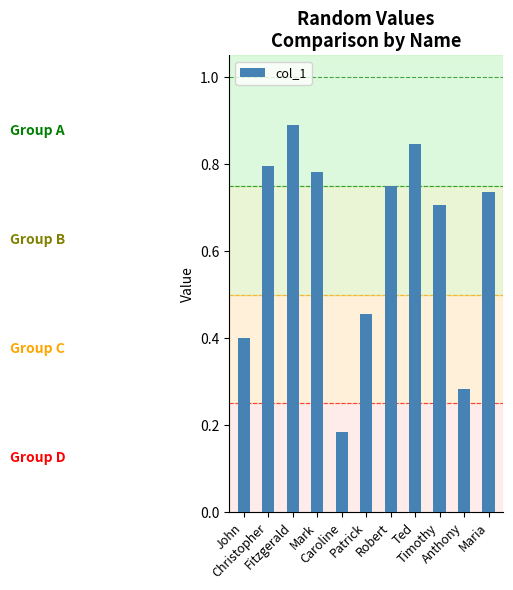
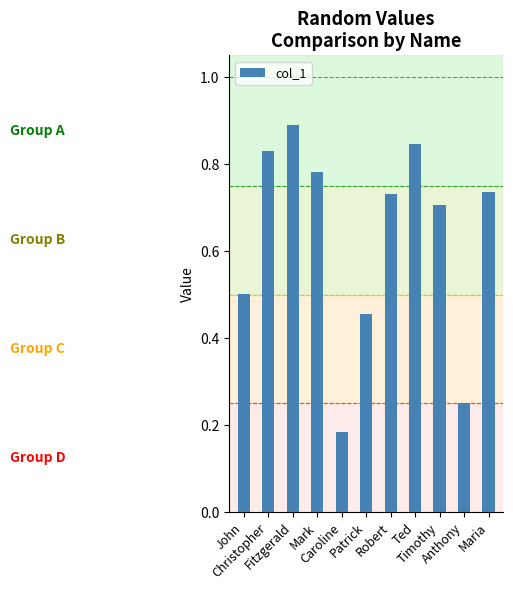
John: 0.40 -> 0.50
Christopher: 0.79 -> 0.83
Robert: 0.75 -> 0.73
Anthony: 0.28 -> 0.25
